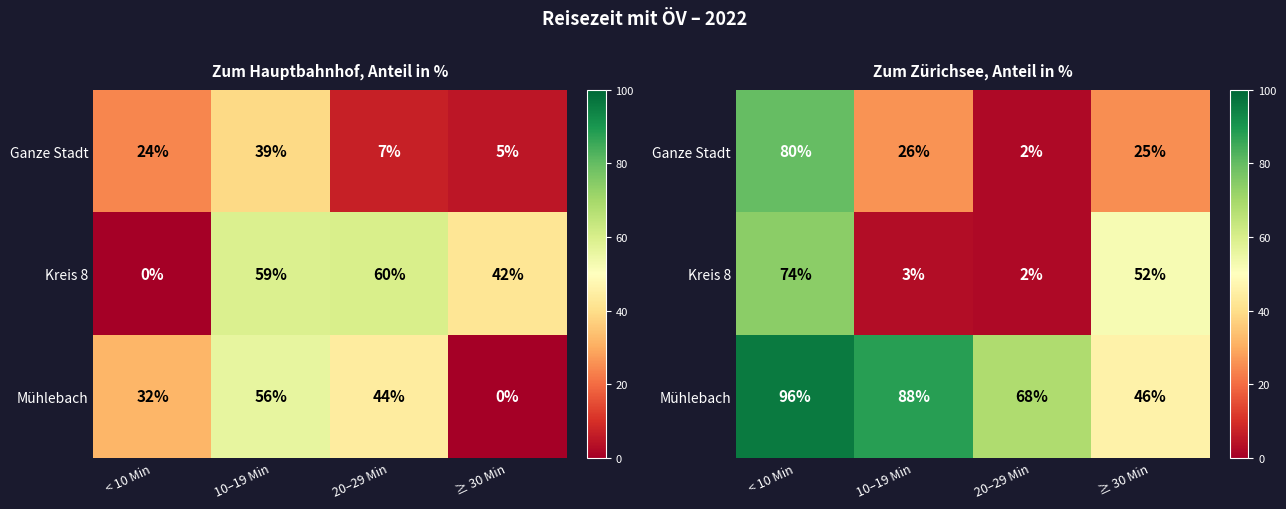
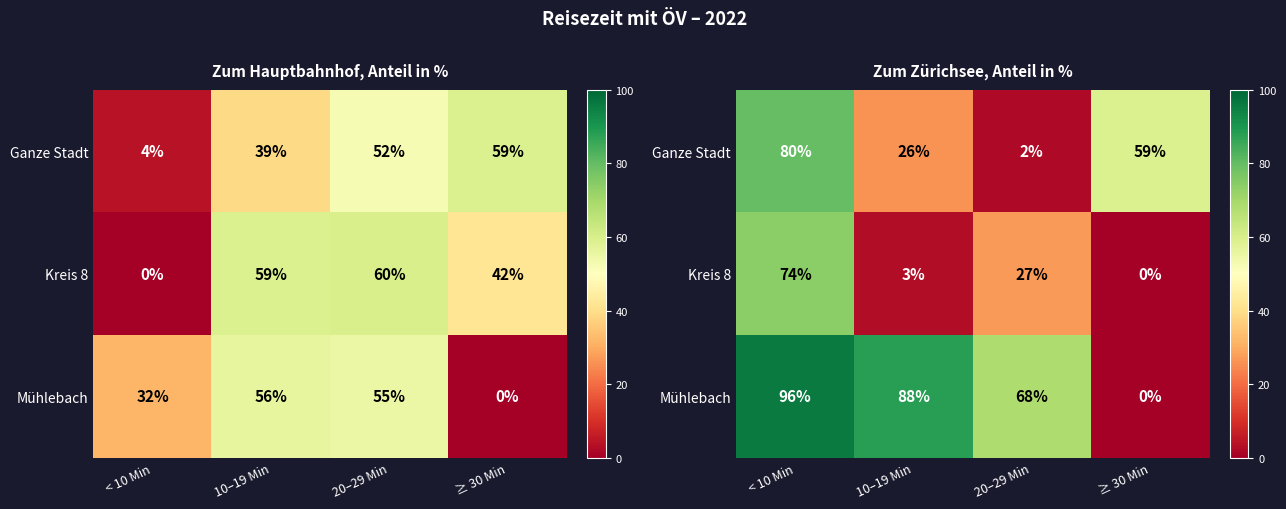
Zum Hauptbahnhof, Anteil in %, Ganze Stadt, < 10 Min: 24% -> 4%
Zum Hauptbahnhof, Anteil in %, Ganze Stadt, 20–29 Min: 7% -> 52%
Zum Hauptbahnhof, Anteil in %, Ganze Stadt, ≥ 30 Min: 5% -> 59%
Zum Hauptbahnhof, Anteil in %, Mühlebach, 20–29 Min: 44% -> 55%
Zum Zürichsee, Anteil in %, Ganze Stadt, ≥ 30 Min: 25% -> 59%
Zum Zürichsee, Anteil in %, Kreis 8, 20–29 Min: 2% -> 27%
Zum Zürichsee, Anteil in %, Kreis 8, ≥ 30 Min: 52% -> 0%
Zum Zürichsee, Anteil in %, Mühlebach, ≥ 30 Min: 46% -> 0%
